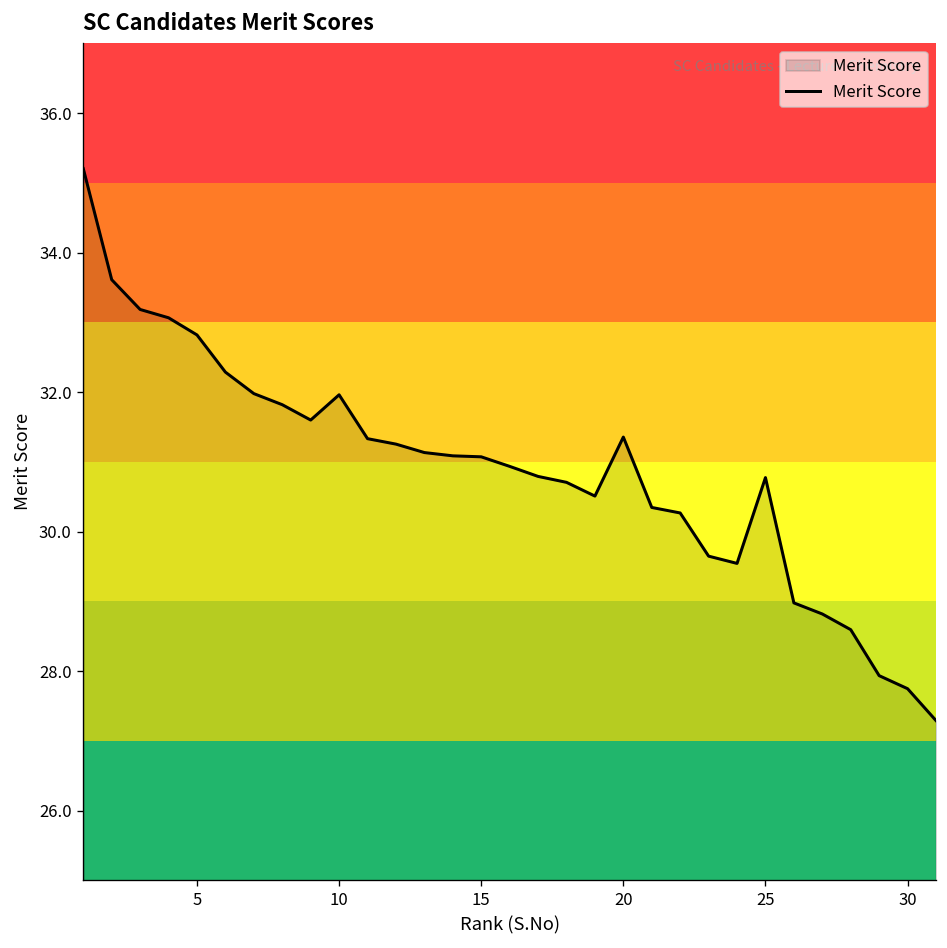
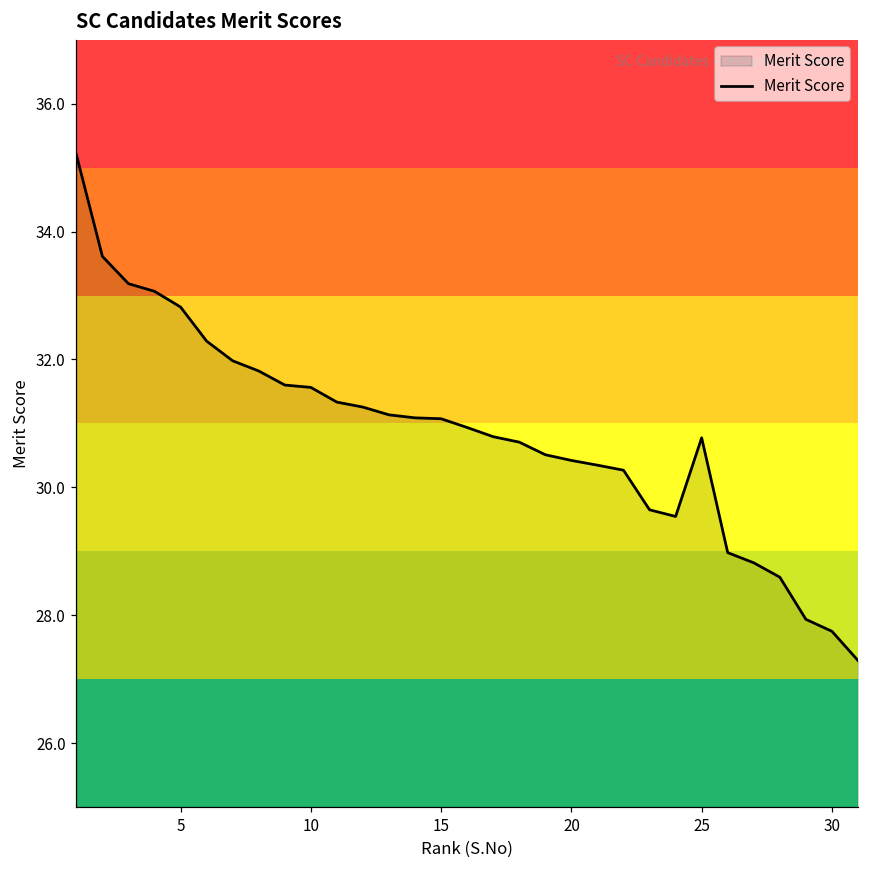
10: 32.0 -> 31.6
20: 31.4 -> 30.4
